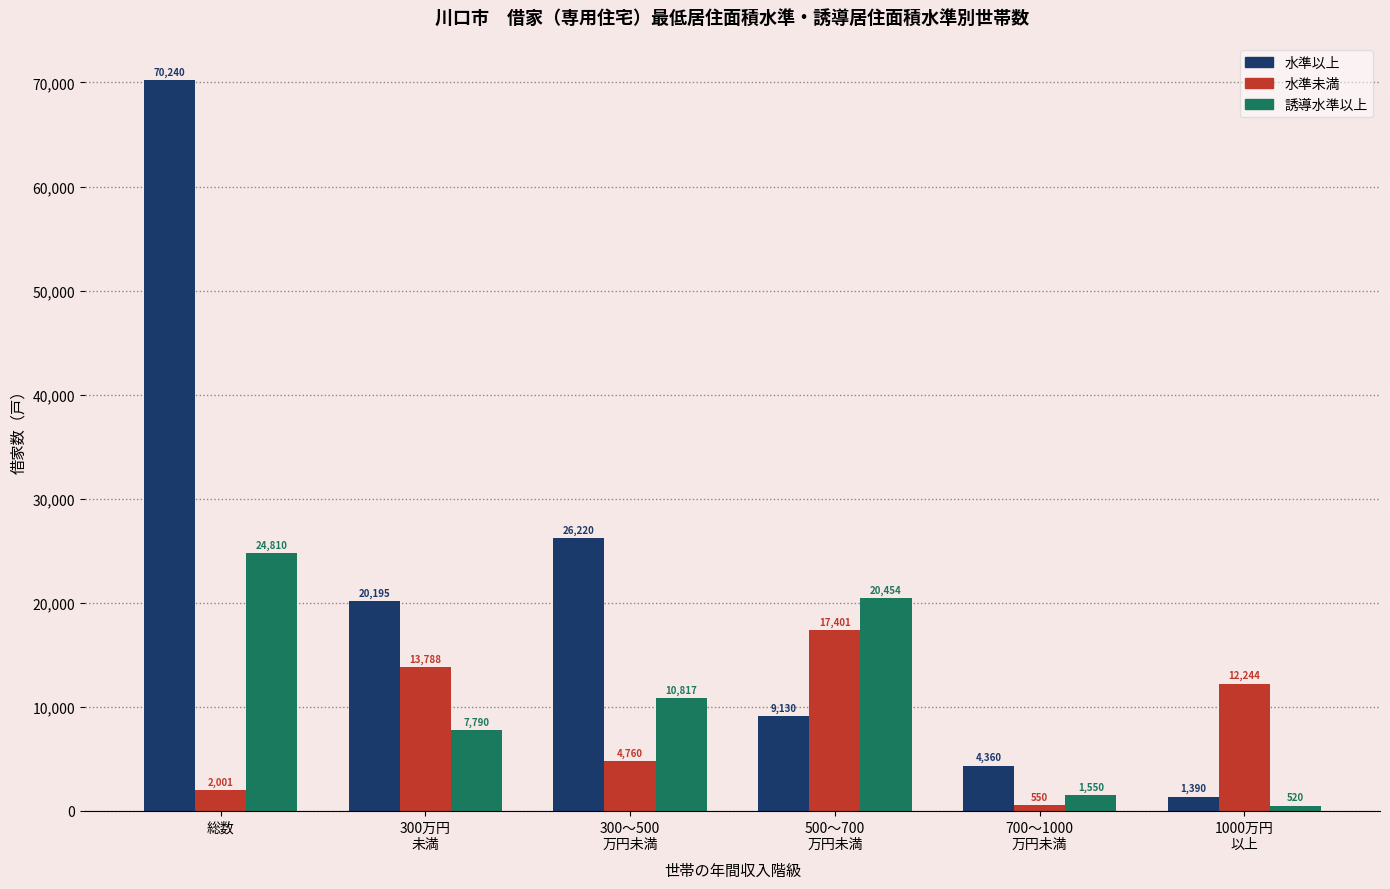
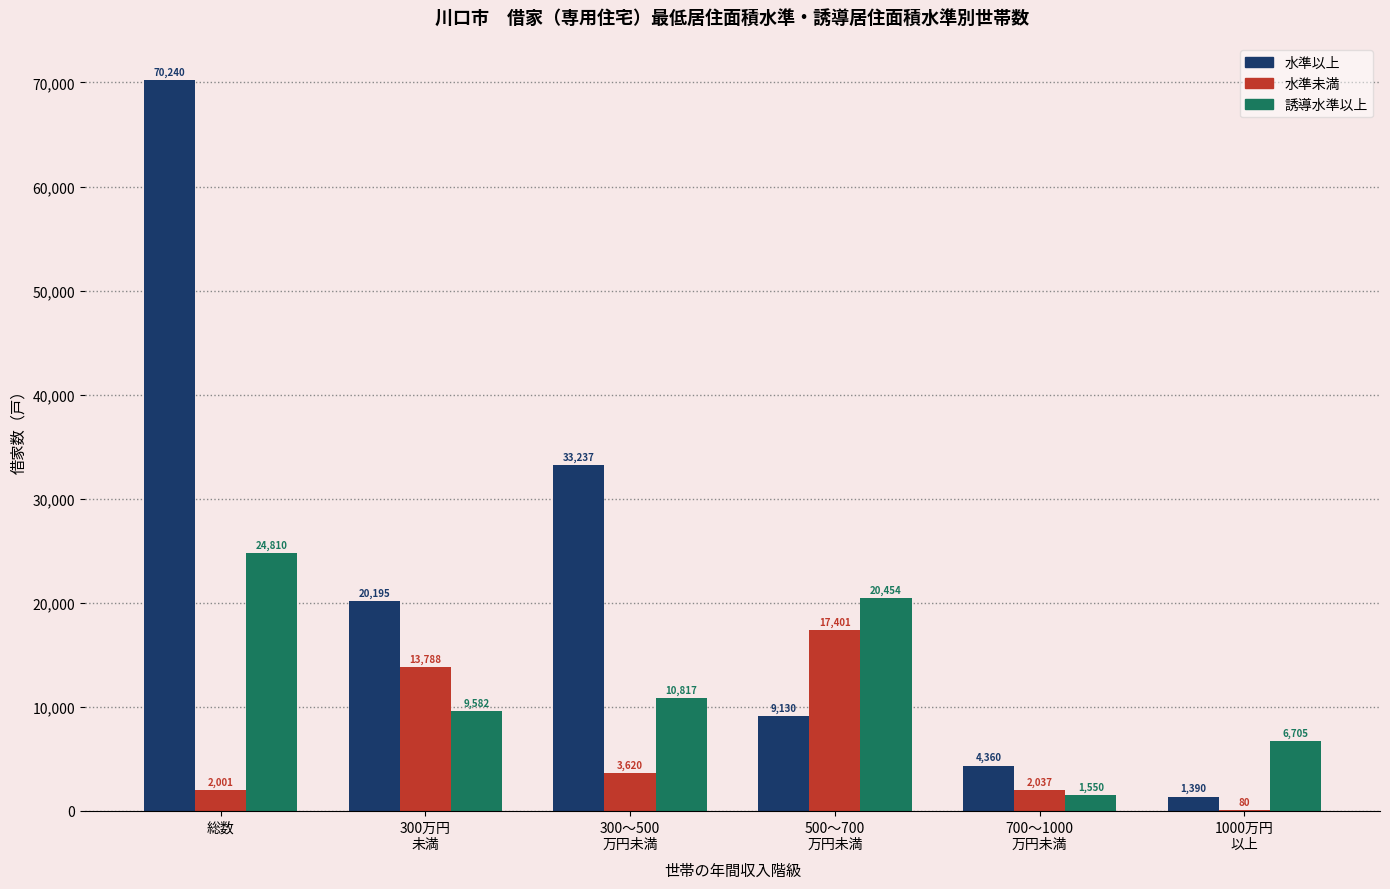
誘導水準以上, 300万円 未満: 7,790 -> 9,582
水準以上, 300～500 万円未満: 26,220 -> 33,237
水準未満, 300～500 万円未満: 4,760 -> 3,620
水準未満, 700～1000 万円未満: 550 -> 2,037
水準未満, 1000万円 以上: 12,244 -> 80
誘導水準以上, 1000万円 以上: 520 -> 6,705
